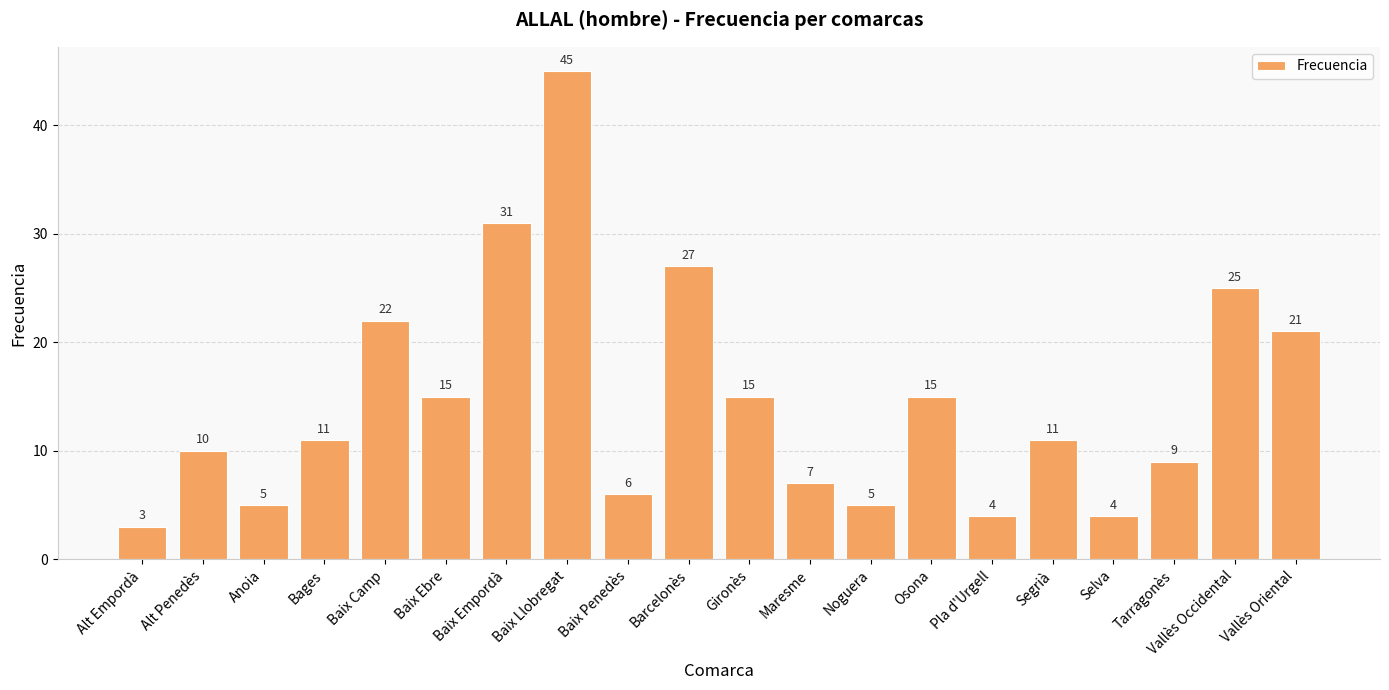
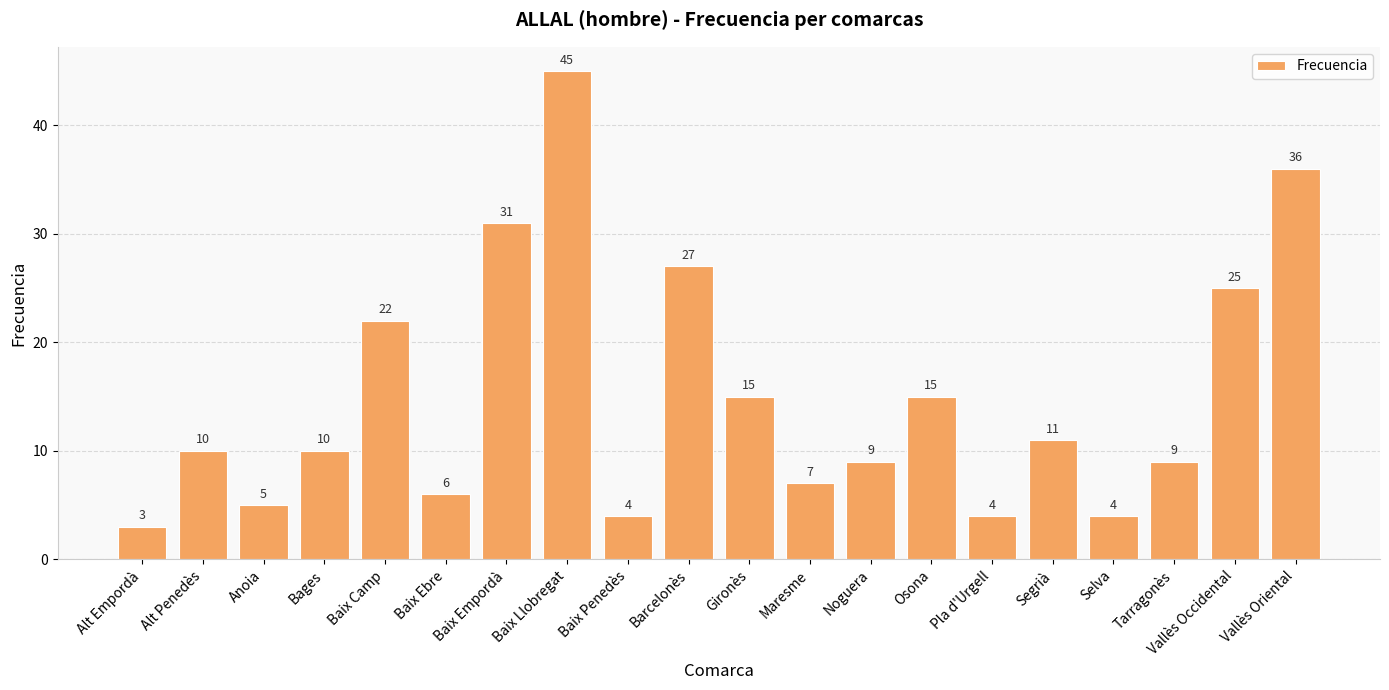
Bages: 11 -> 10
Baix Ebre: 15 -> 6
Baix Penedès: 6 -> 4
Noguera: 5 -> 9
Vallès Oriental: 21 -> 36
